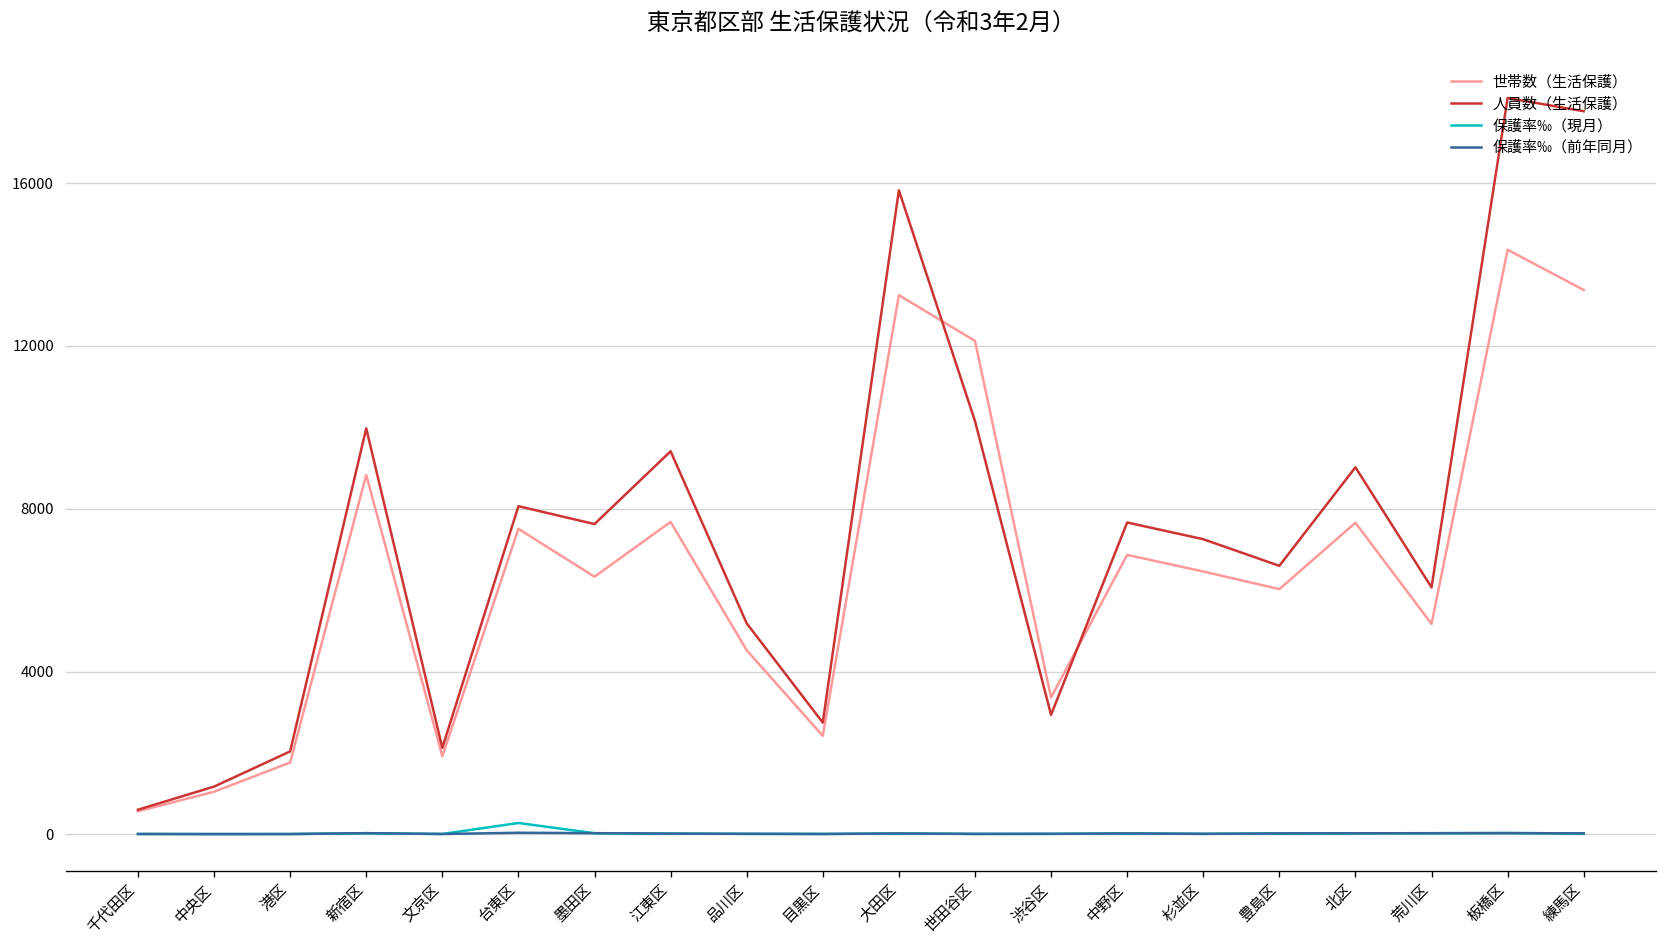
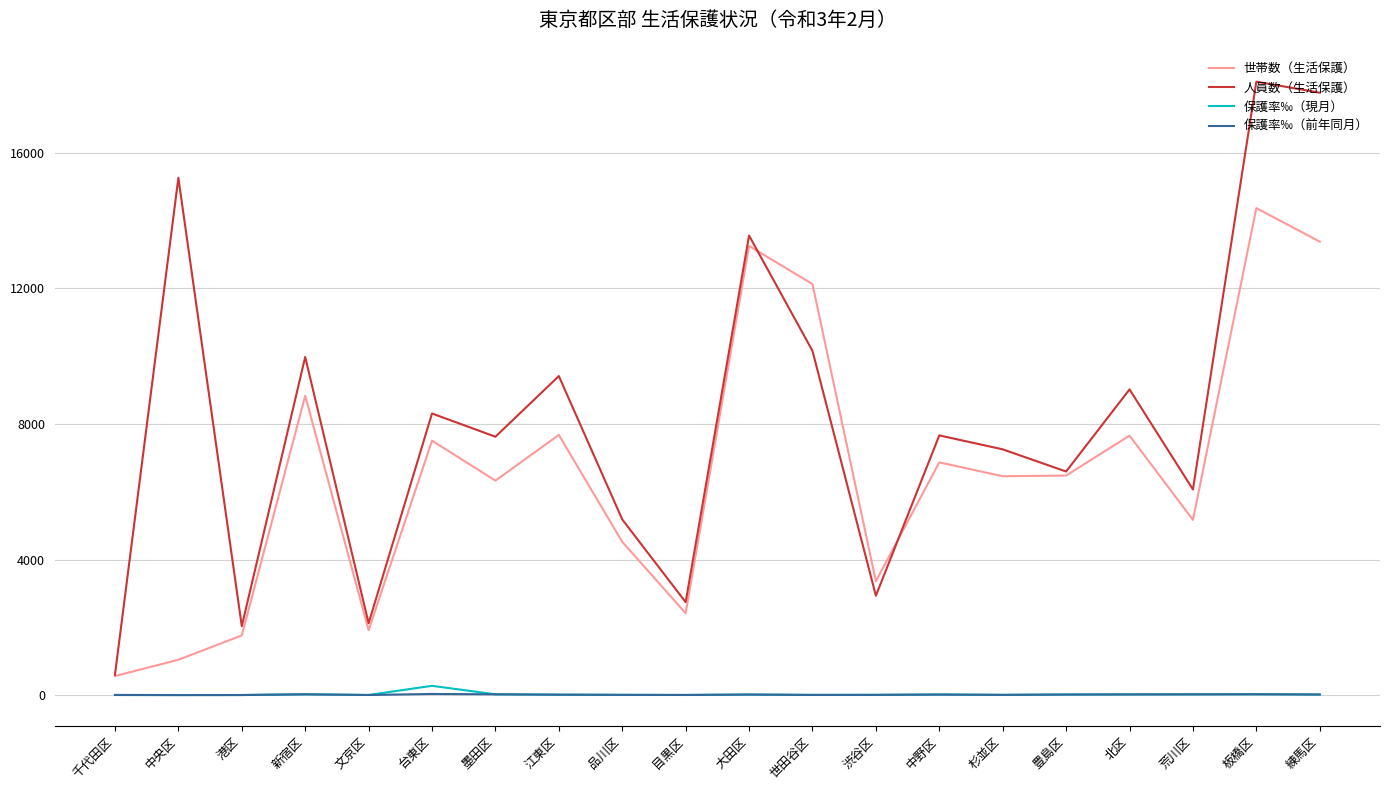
人員数（生活保護）, 中央区: 1200 -> 15300
人員数（生活保護）, 台東区: 8100 -> 8300
人員数（生活保護）, 大田区: 15800 -> 13600
世帯数（生活保護）, 豊島区: 6000 -> 6500
